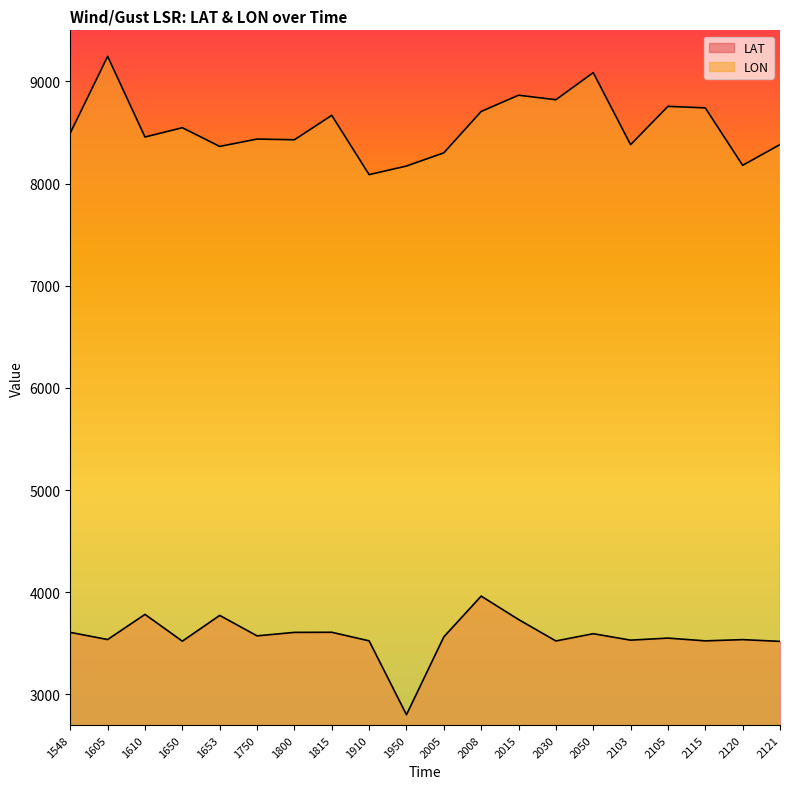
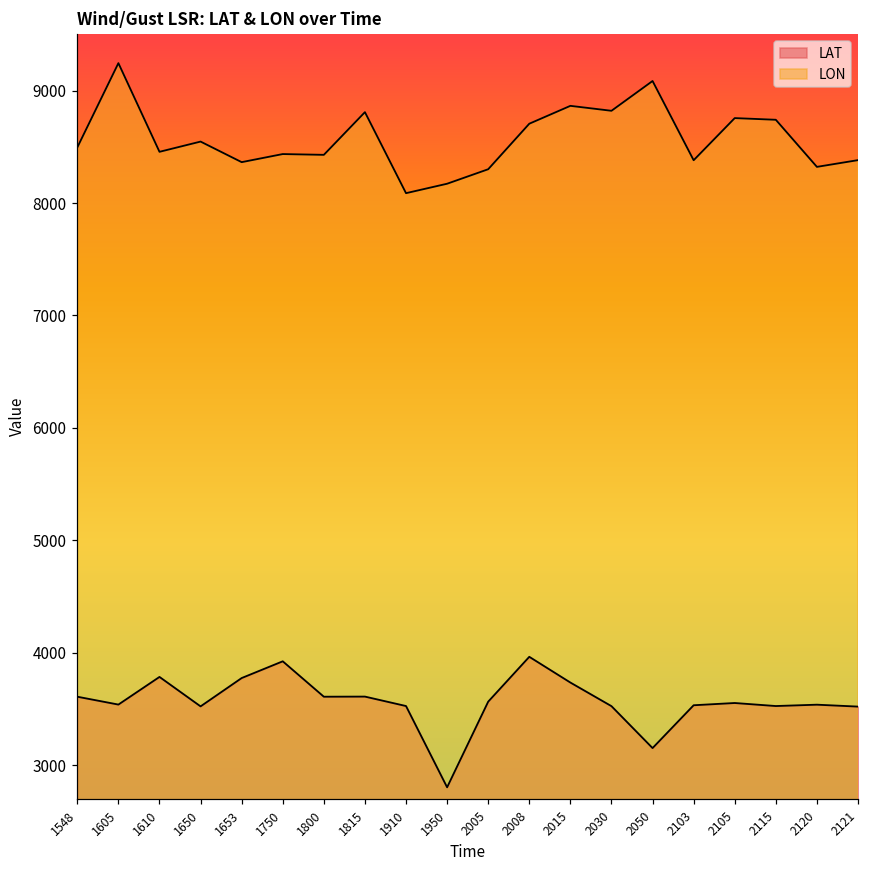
LAT, 1750: 3570 -> 3920
LON, 1815: 8670 -> 8810
LAT, 2050: 3600 -> 3150
LON, 2120: 8180 -> 8320
